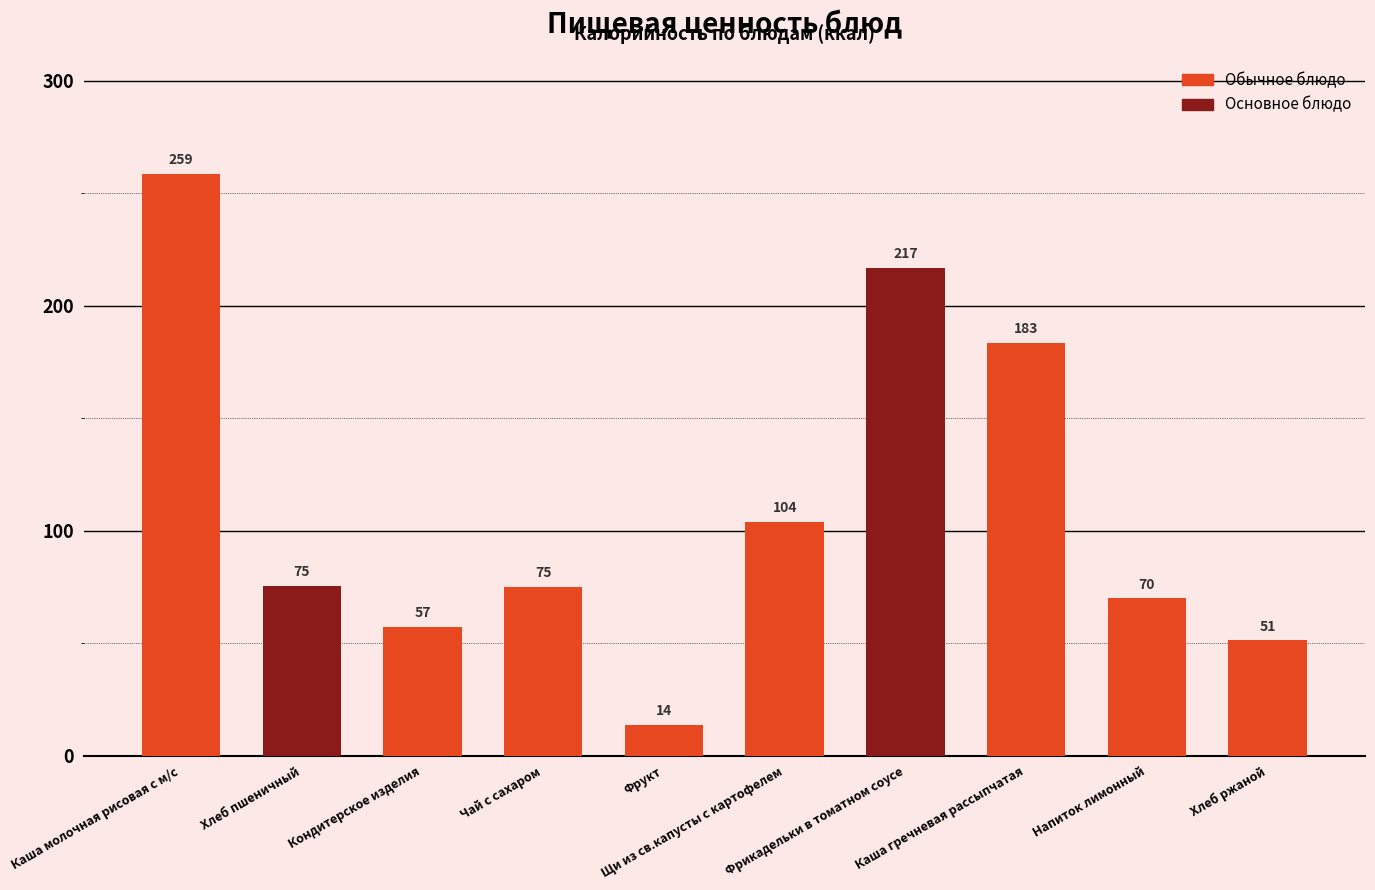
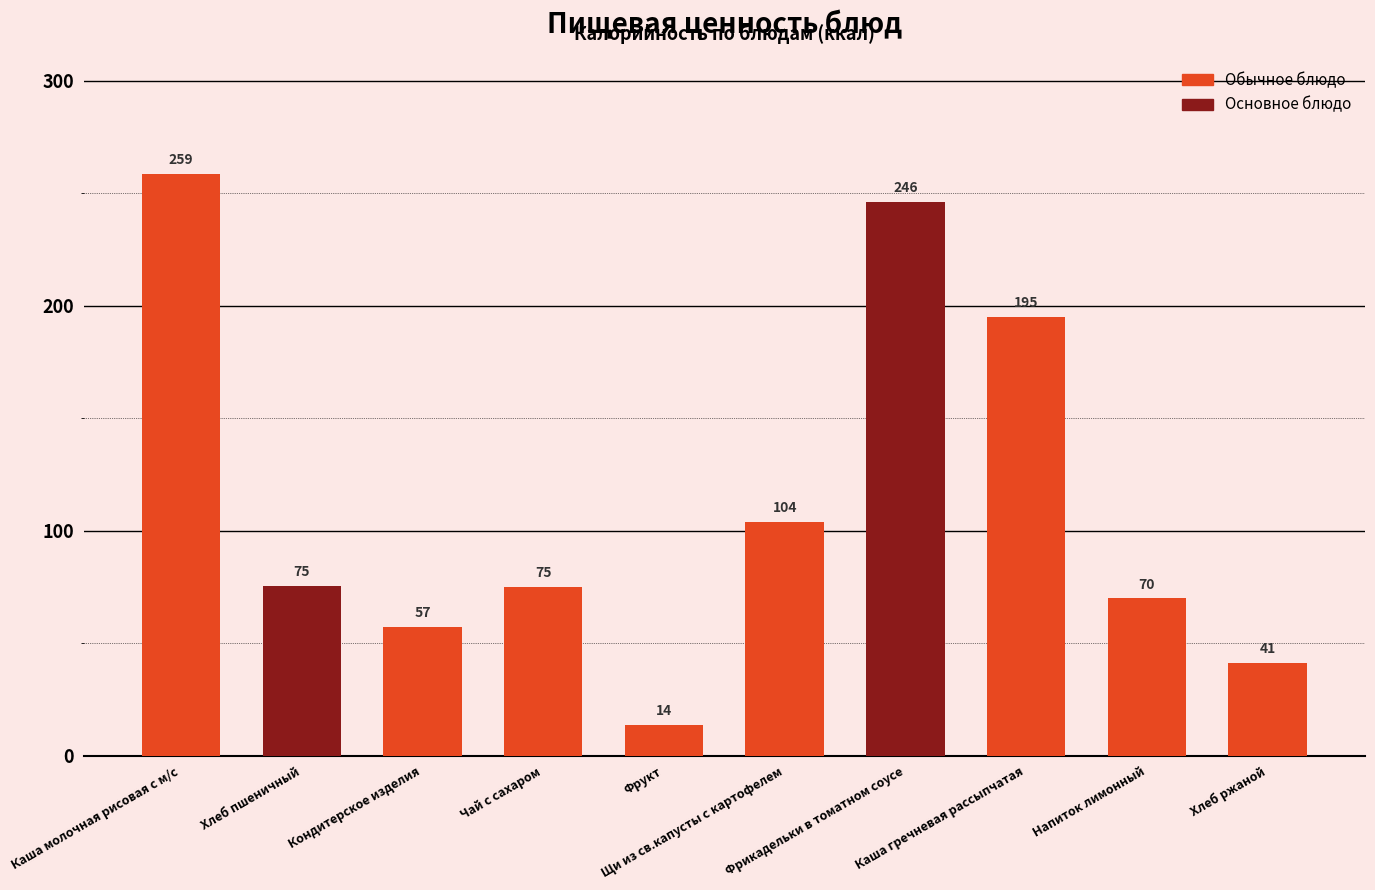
Фрикадельки в томатном соусе: 217 -> 246
Каша гречневая рассыпчатая: 183 -> 195
Хлеб ржаной: 51 -> 41
